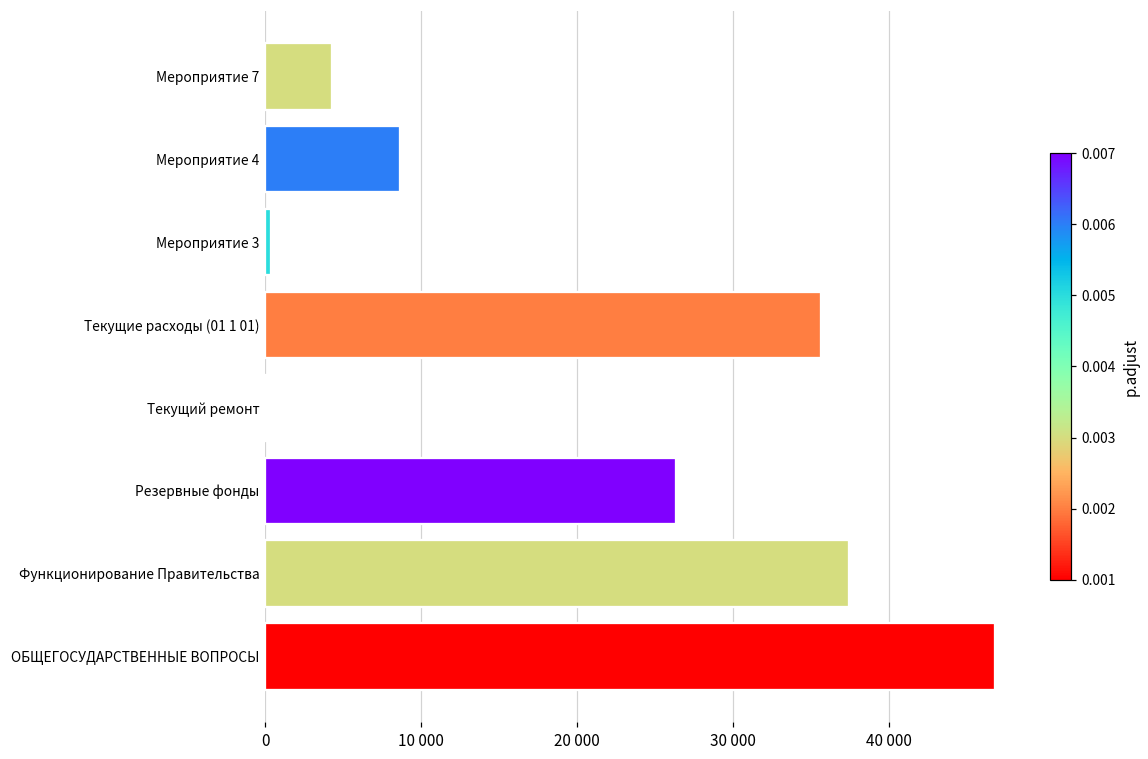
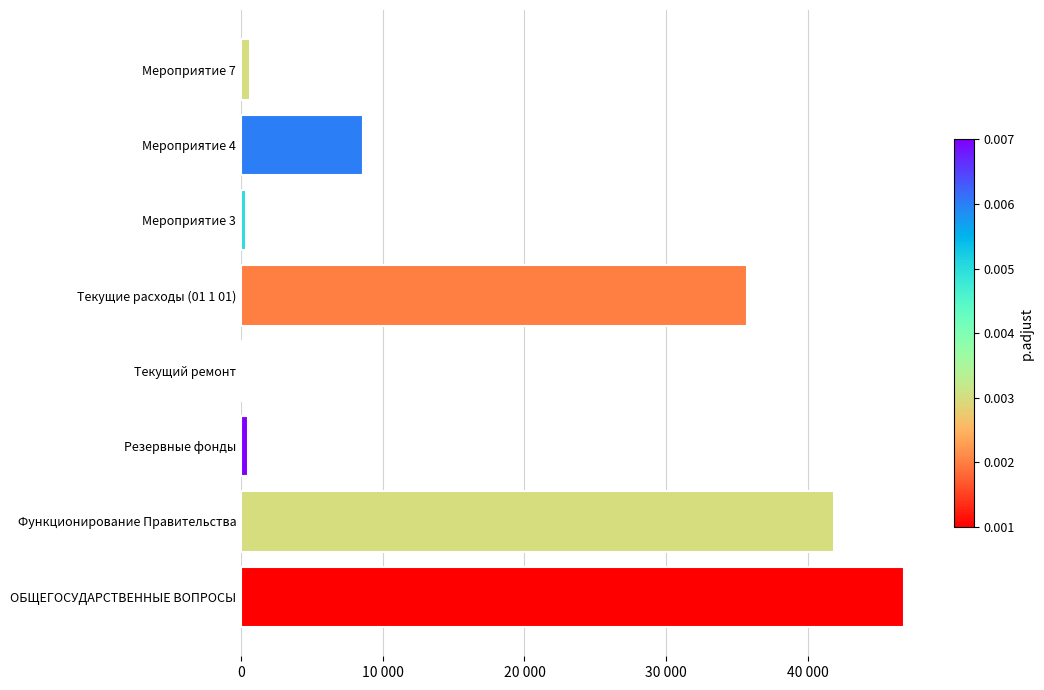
Мероприятие 7: 4300 -> 600
Резервные фонды: 26400 -> 500
Функционирование Правительства: 37400 -> 41800
